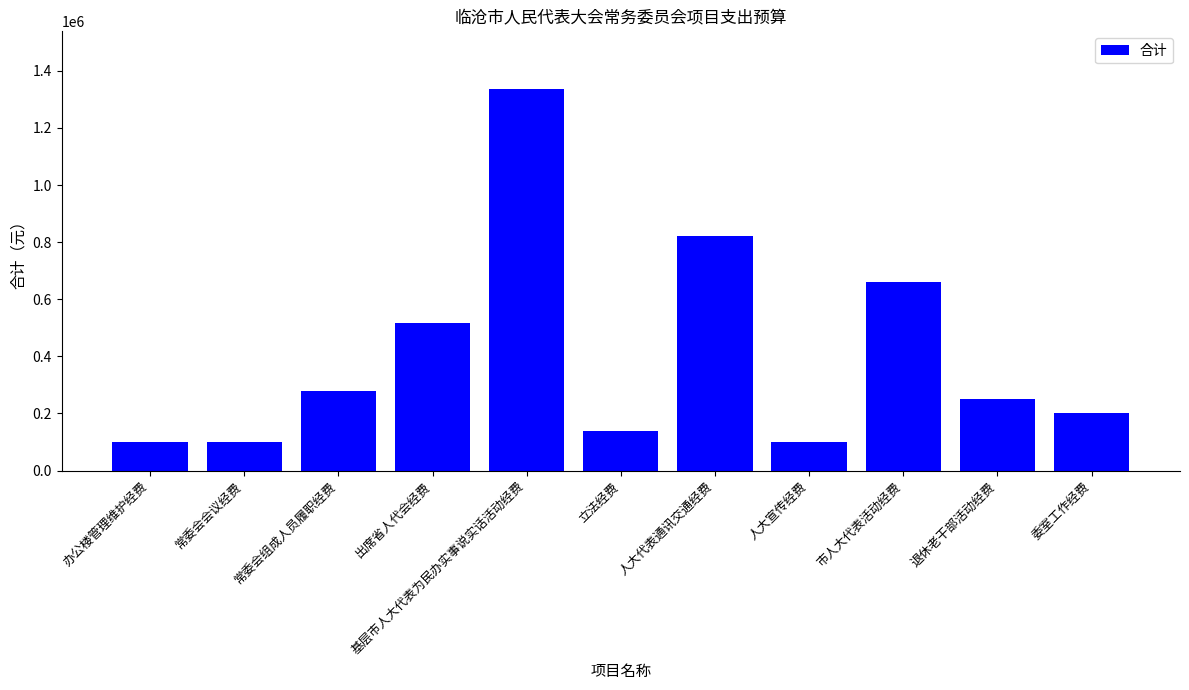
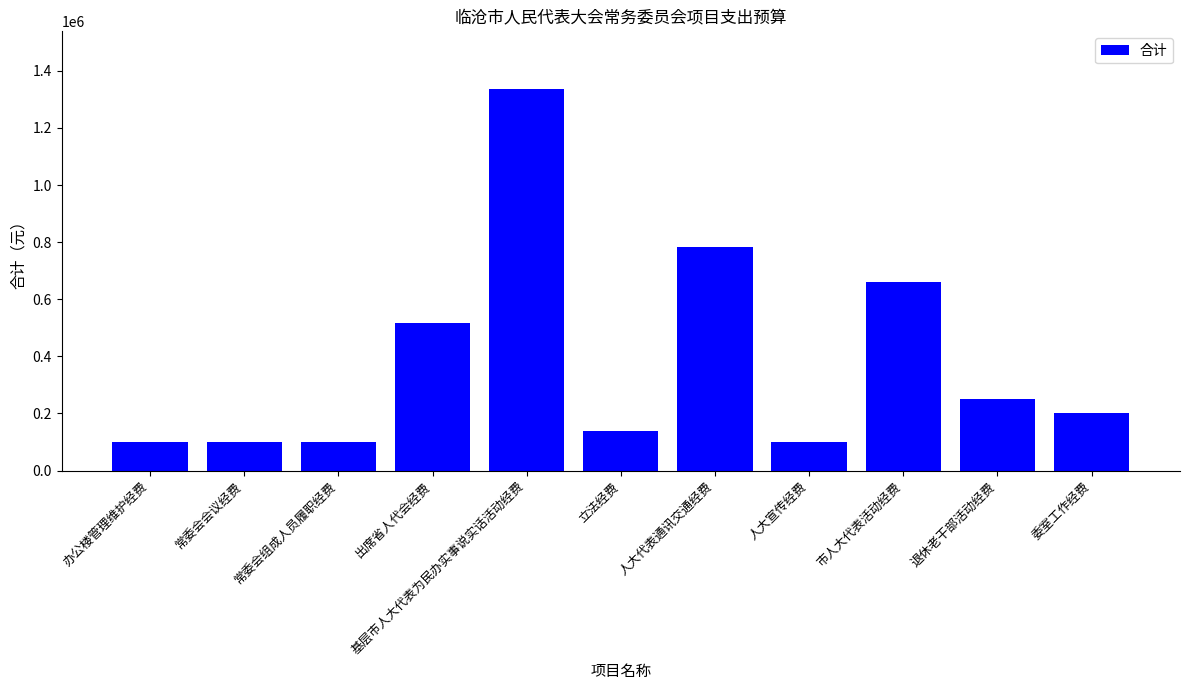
常委会组成人员履职经费: 280000 -> 100000
人大代表通讯交通经费: 820000 -> 780000
